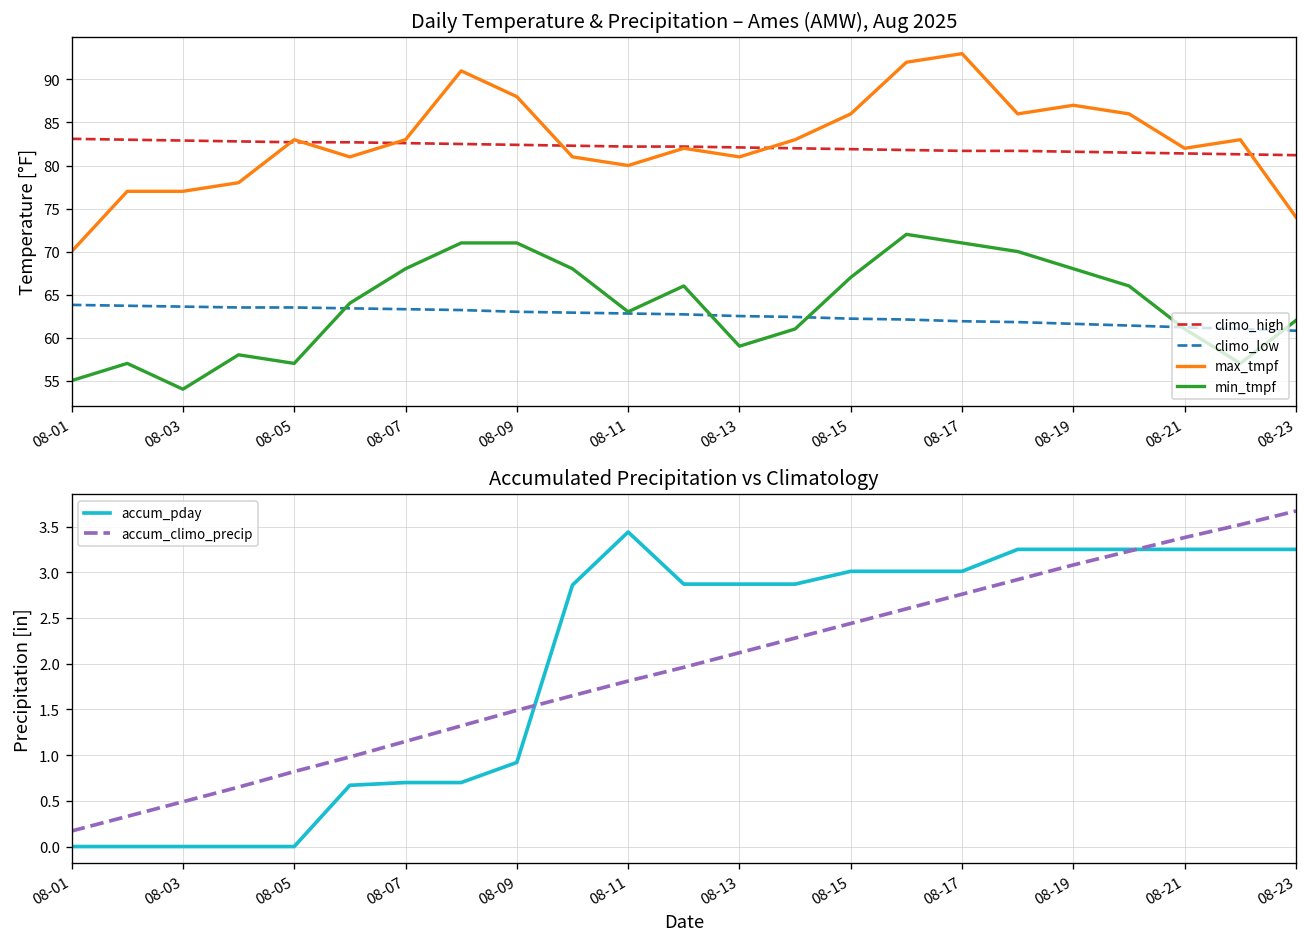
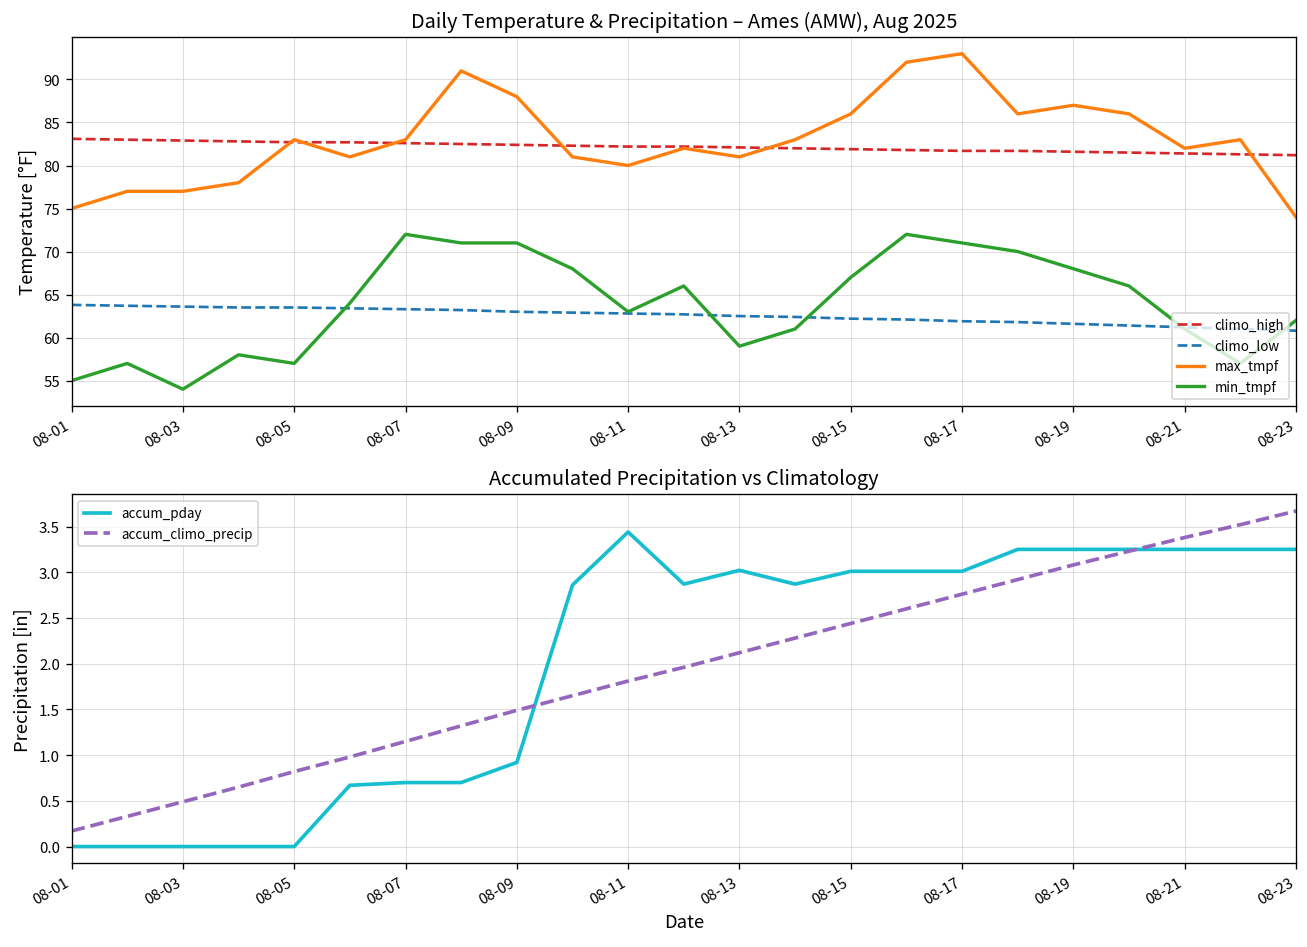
Daily Temperature & Precipitation – Ames (AMW), Aug 2025, max_tmpf, 08-01: 70 -> 75
Daily Temperature & Precipitation – Ames (AMW), Aug 2025, min_tmpf, 08-07: 68 -> 72
Accumulated Precipitation vs Climatology, accum_pday, 08-13: 2.9 -> 3.0
